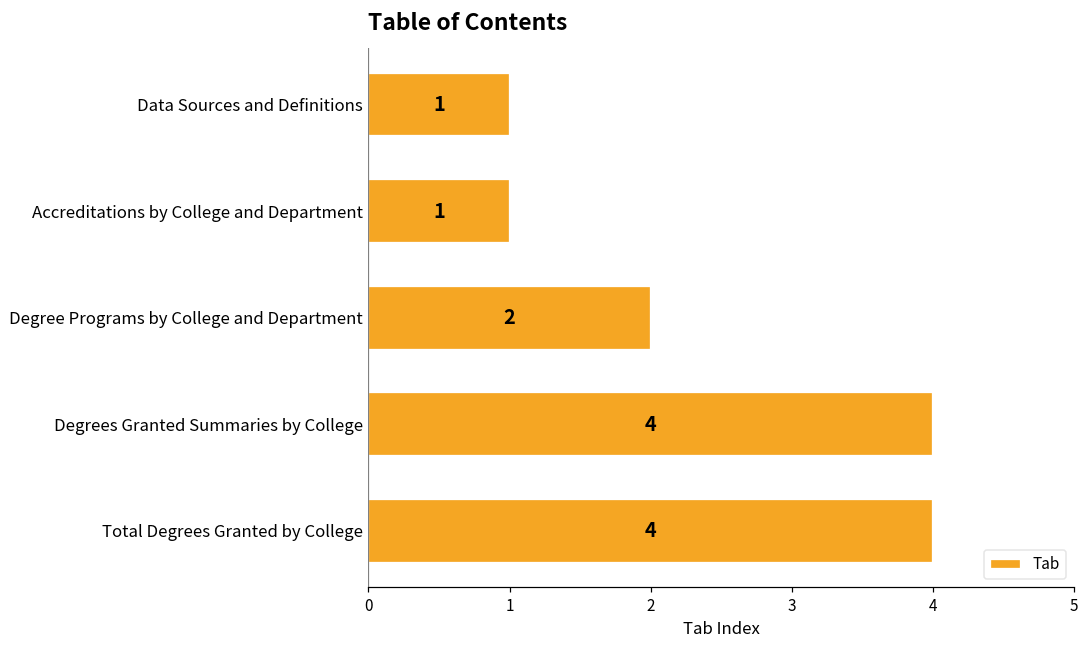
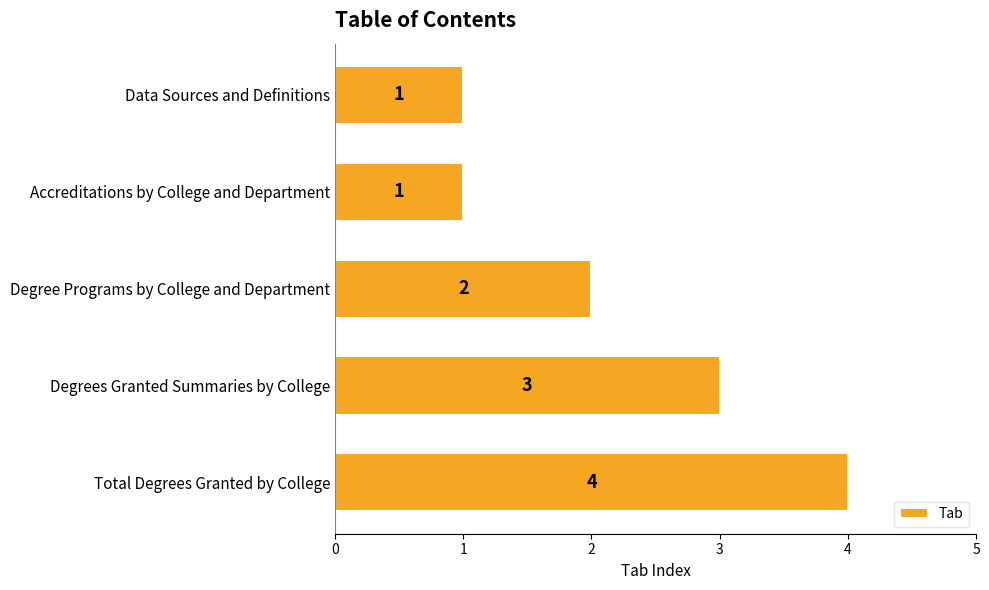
Degrees Granted Summaries by College: 4 -> 3
